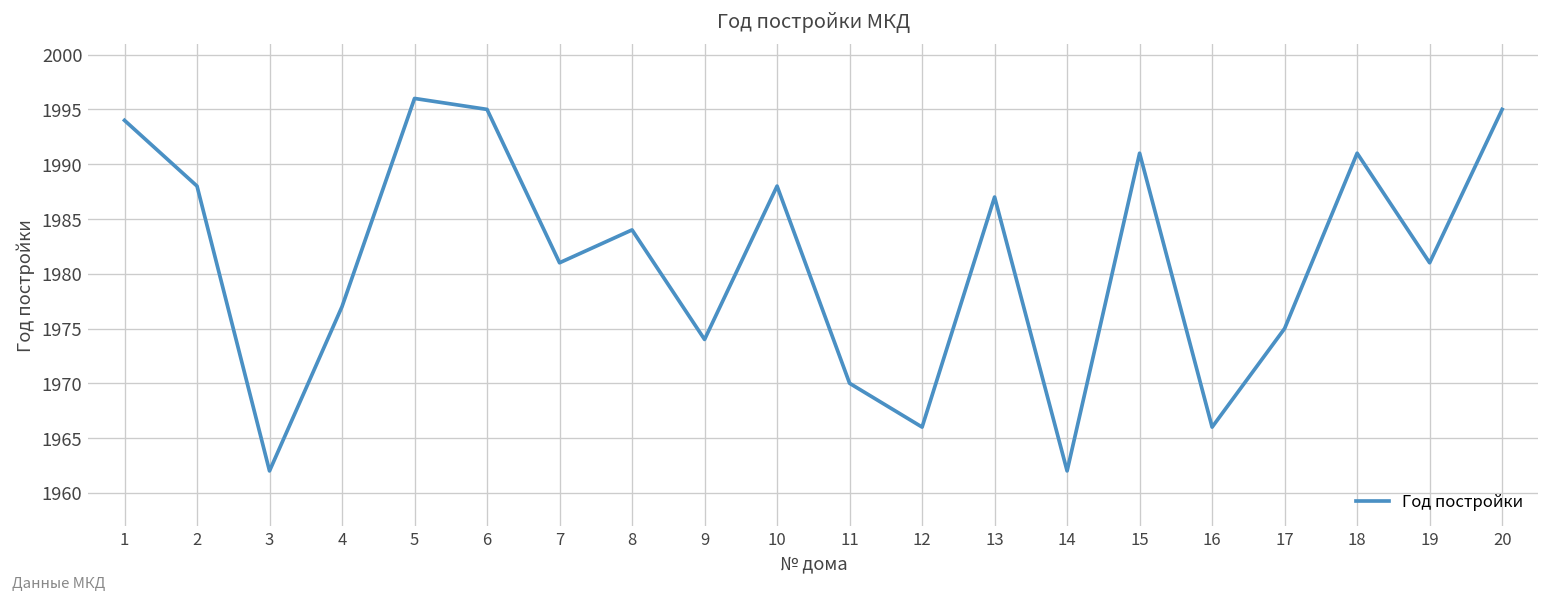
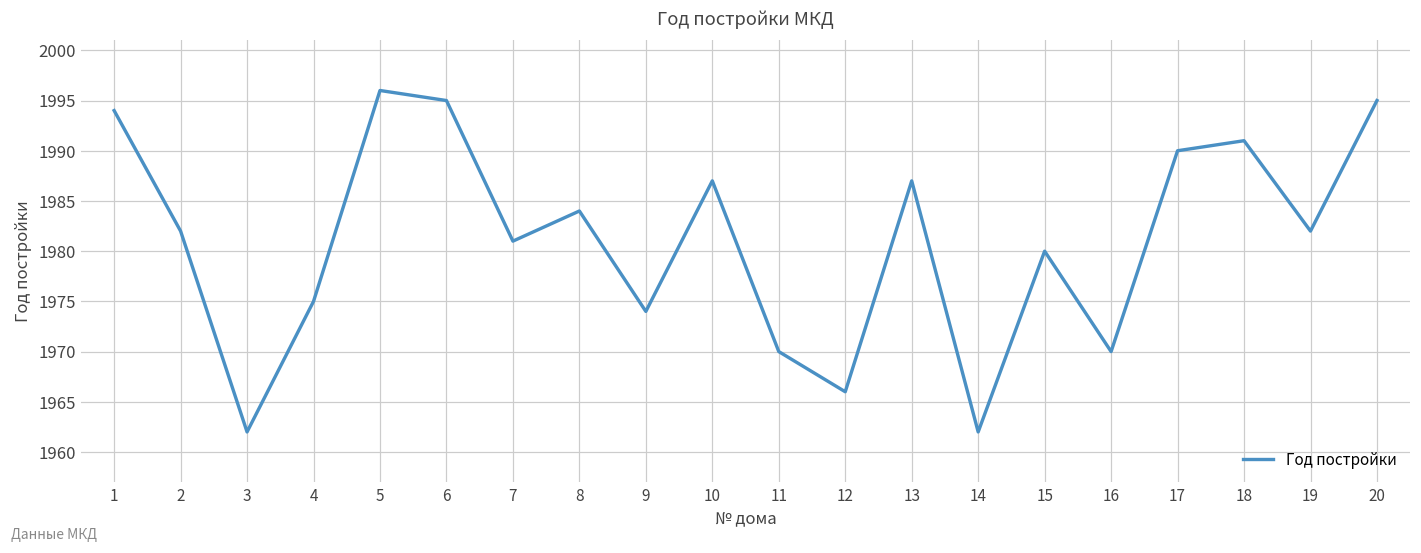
2: 1988 -> 1982
4: 1977 -> 1975
10: 1988 -> 1987
15: 1991 -> 1980
16: 1966 -> 1970
17: 1975 -> 1990
19: 1981 -> 1982
